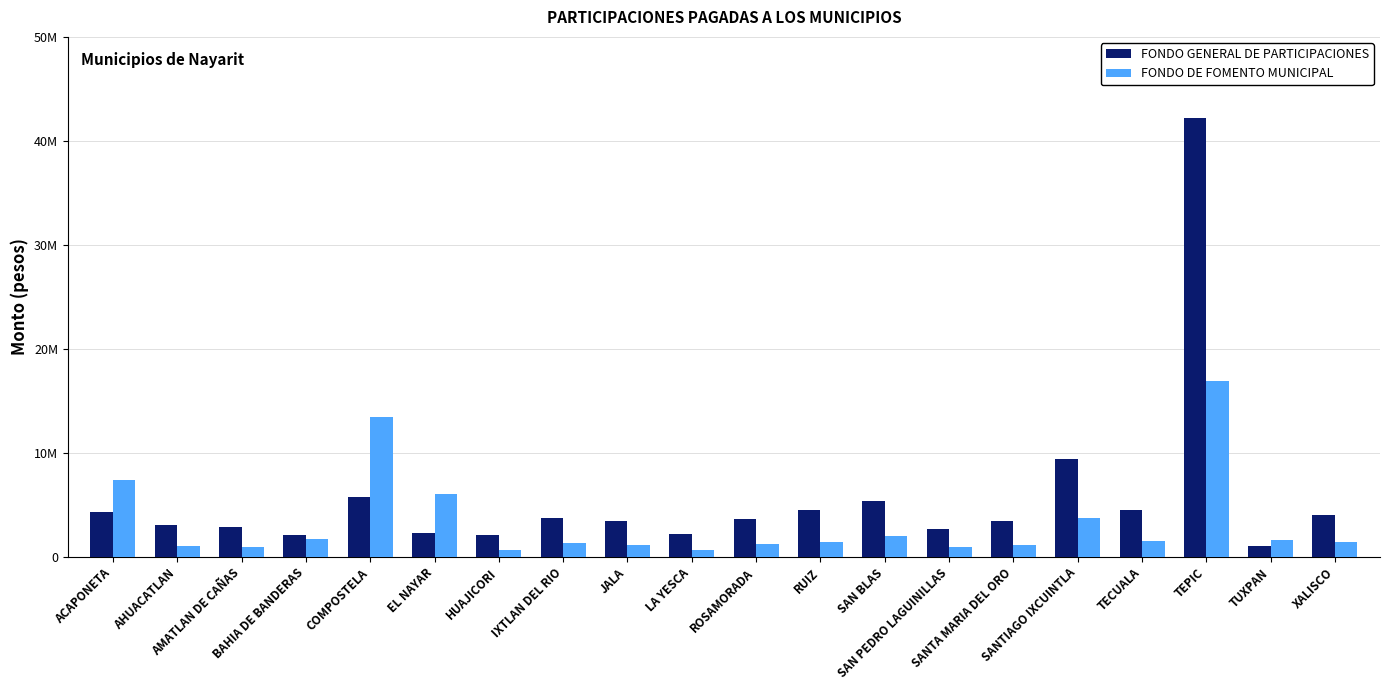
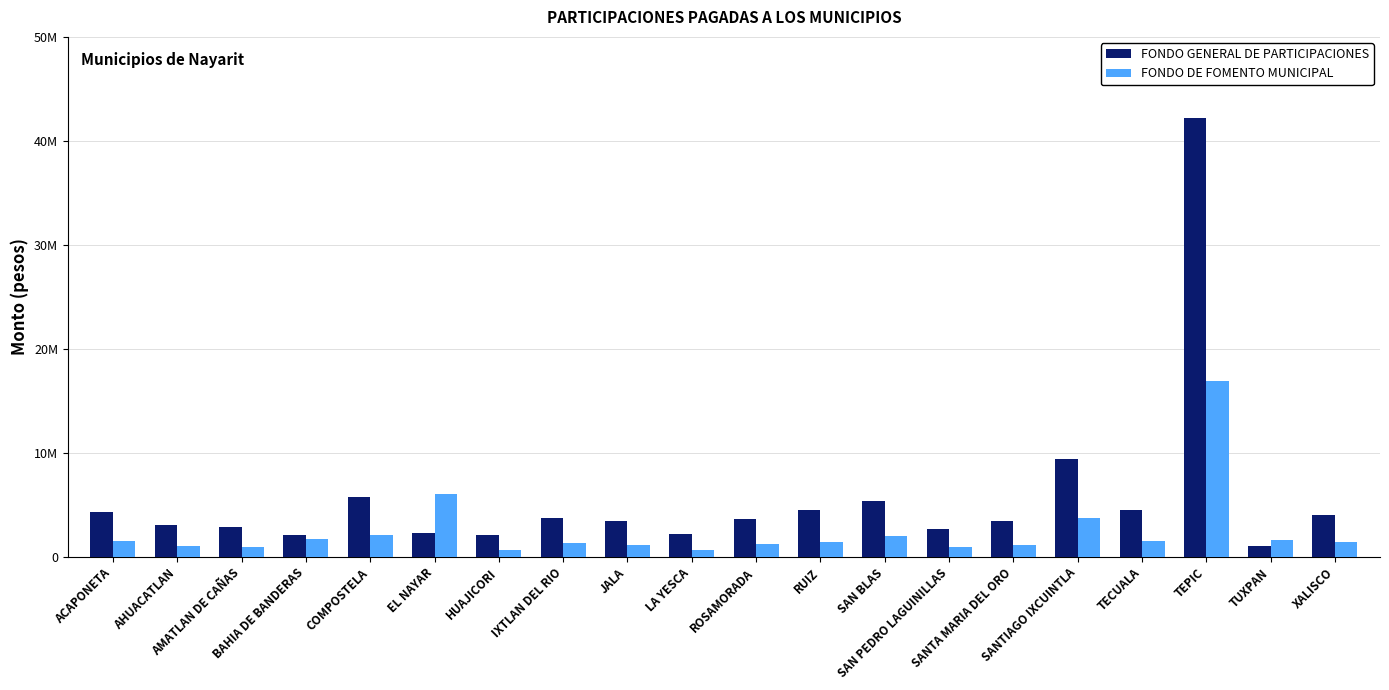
FONDO DE FOMENTO MUNICIPAL, ACAPONETA: 7400000 -> 1600000
FONDO DE FOMENTO MUNICIPAL, COMPOSTELA: 13400000 -> 2100000
